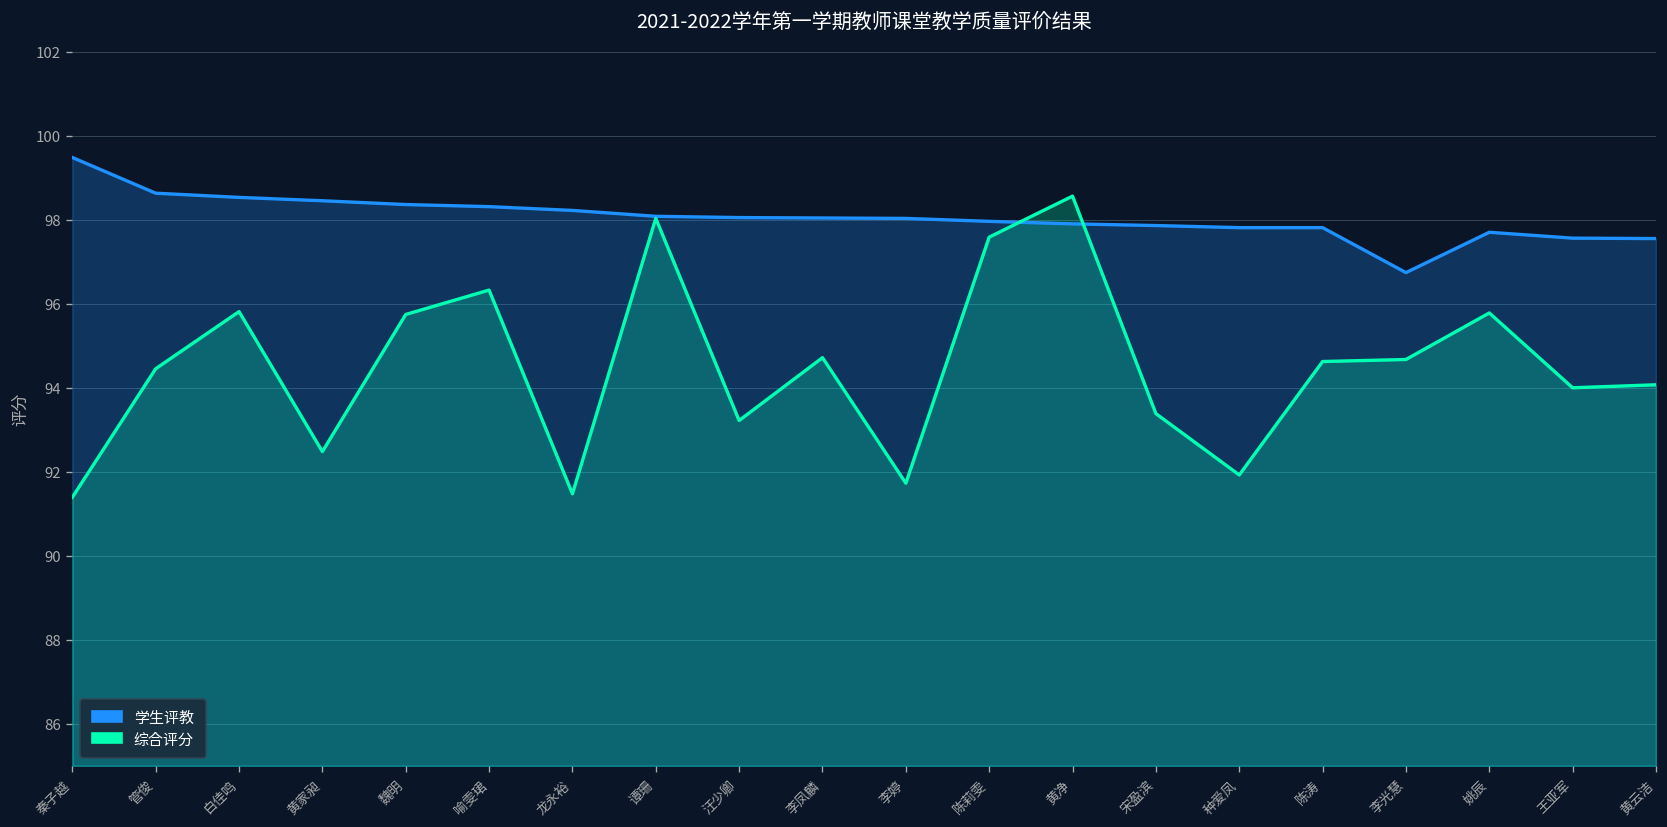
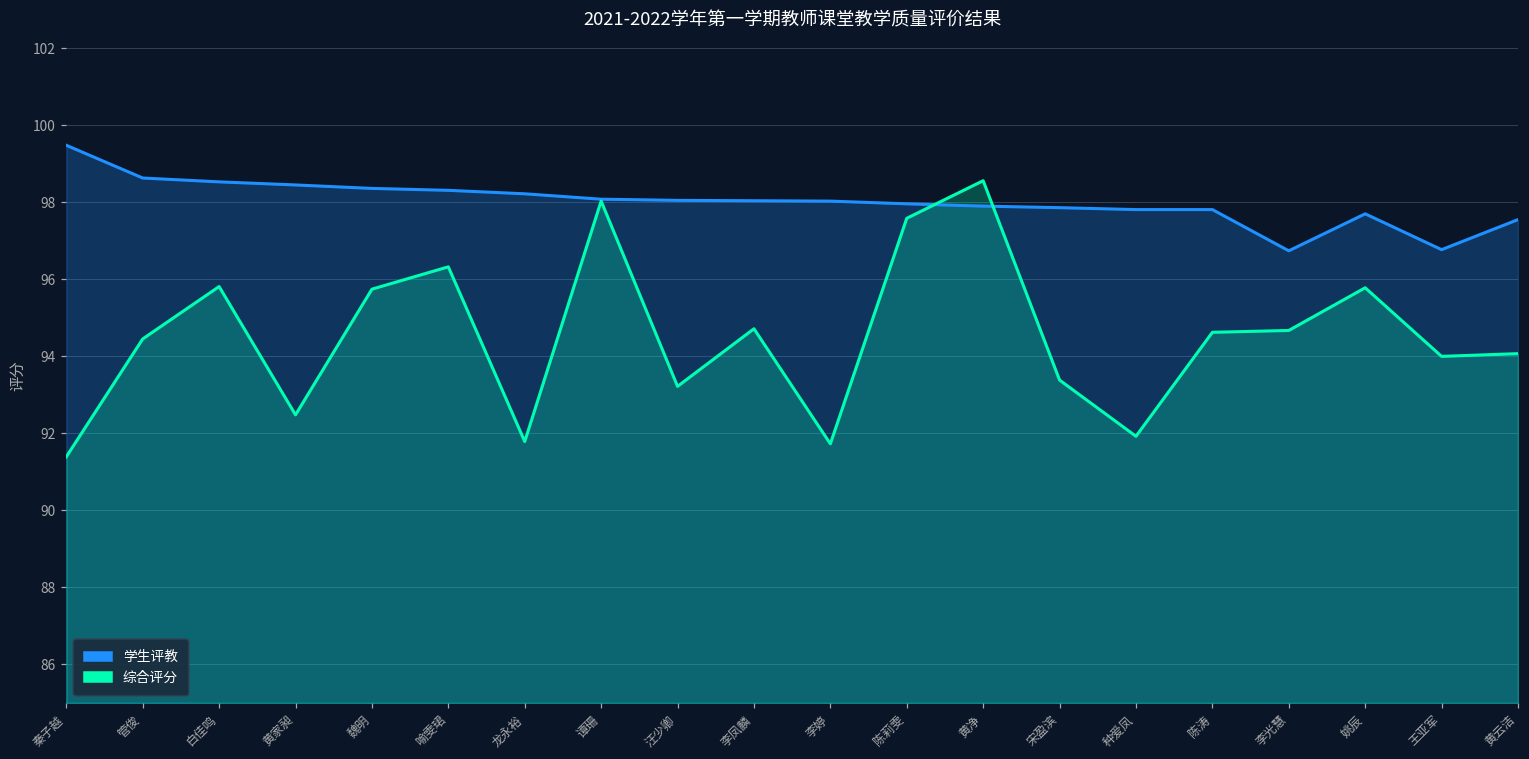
综合评分, 龙永裕: 91.5 -> 91.8
学生评教, 王亚军: 97.6 -> 96.8
